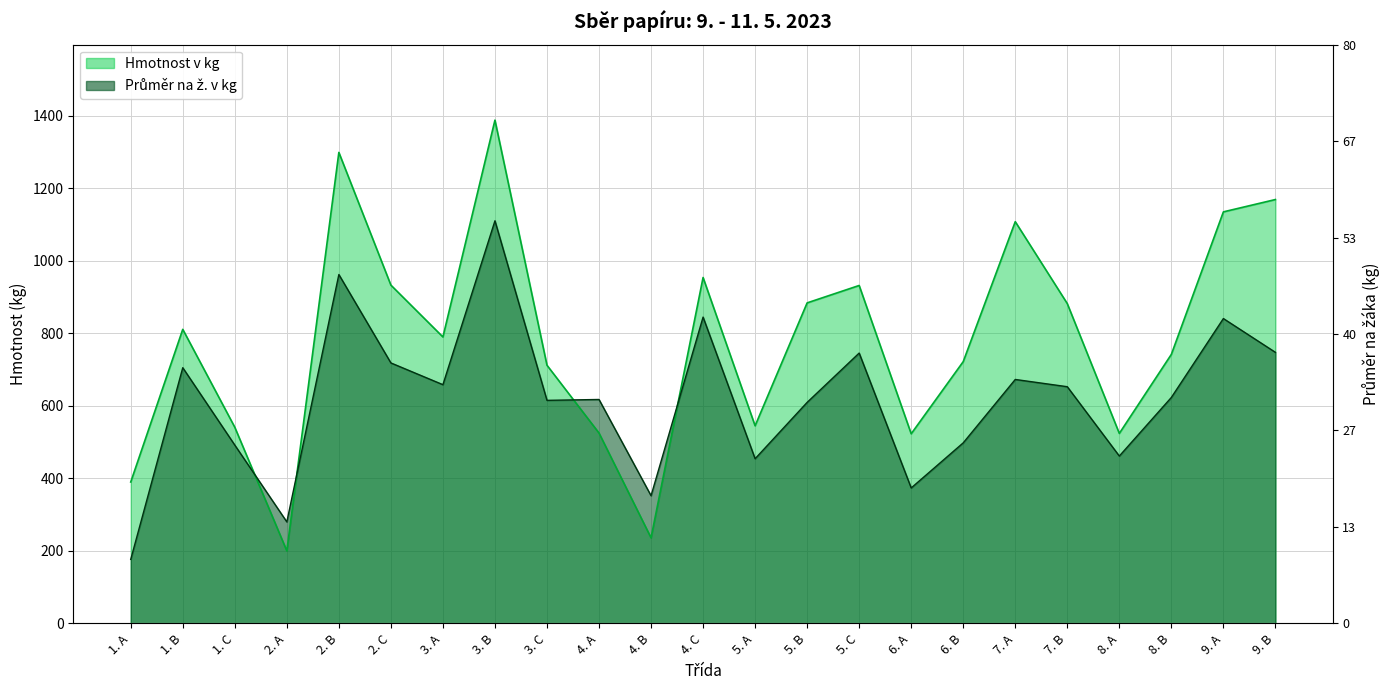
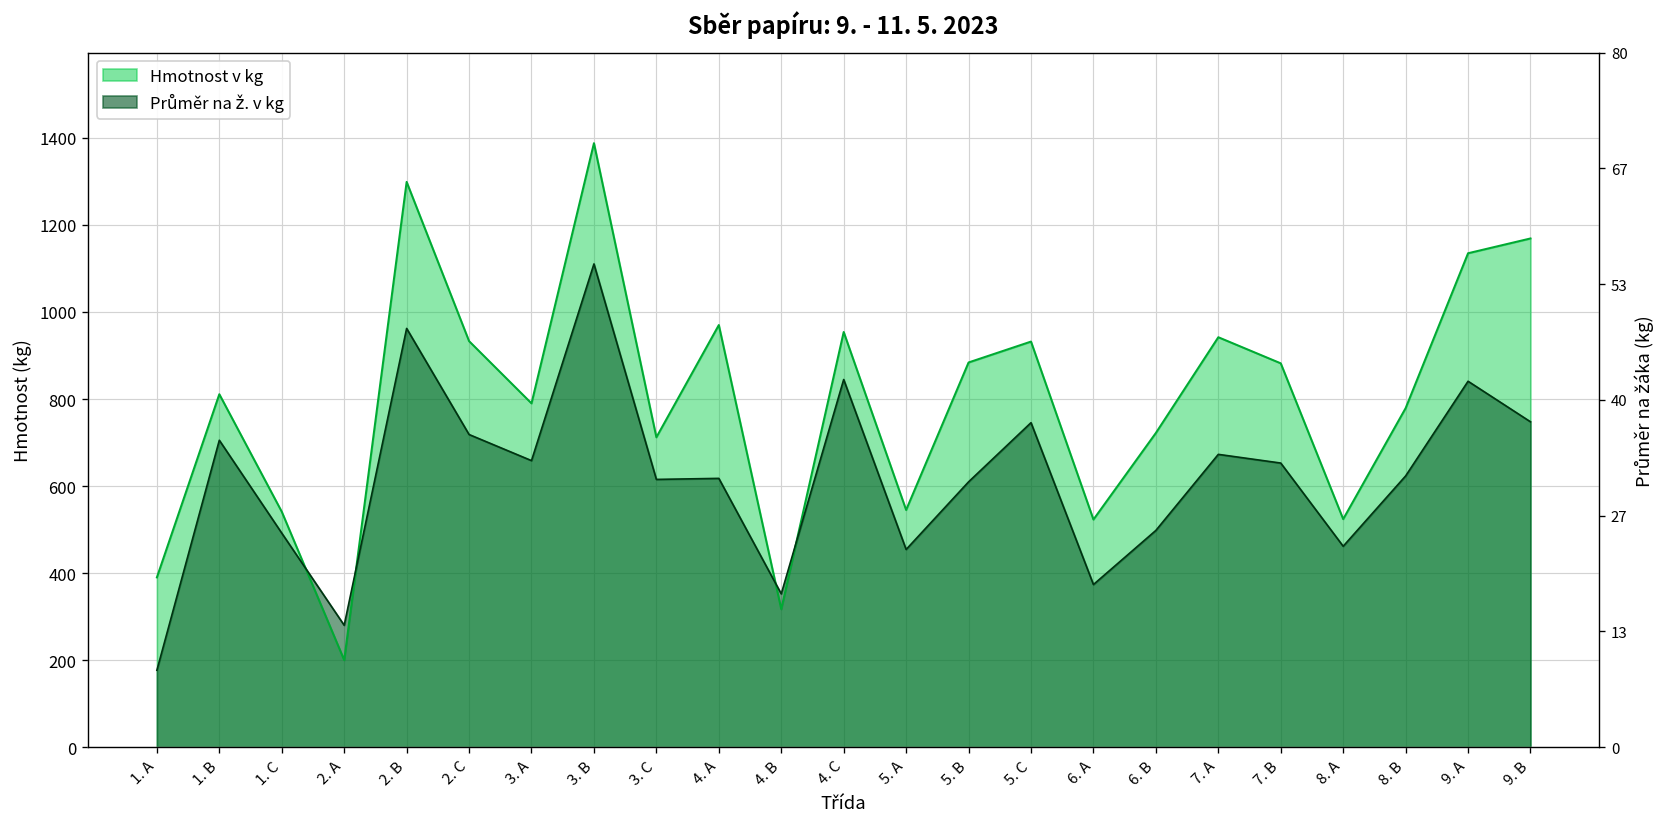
Hmotnost v kg, 4. A: 530 -> 970
Hmotnost v kg, 4. B: 240 -> 320
Hmotnost v kg, 7. A: 1110 -> 940
Hmotnost v kg, 8. B: 740 -> 780
